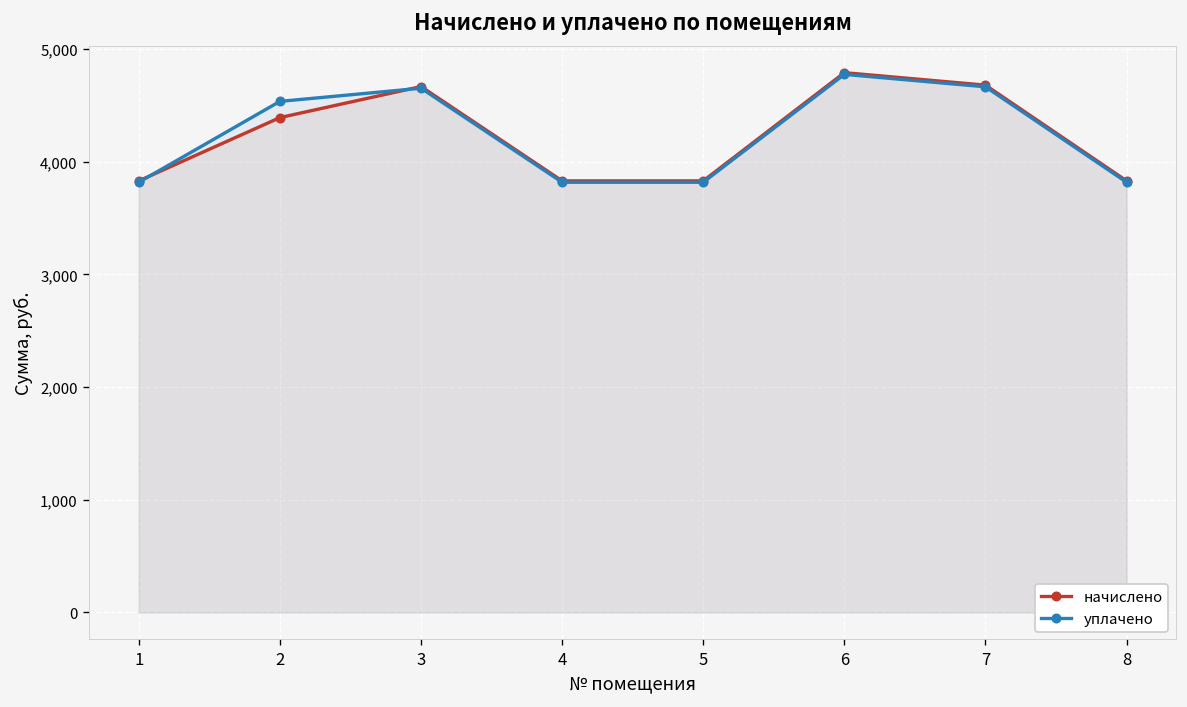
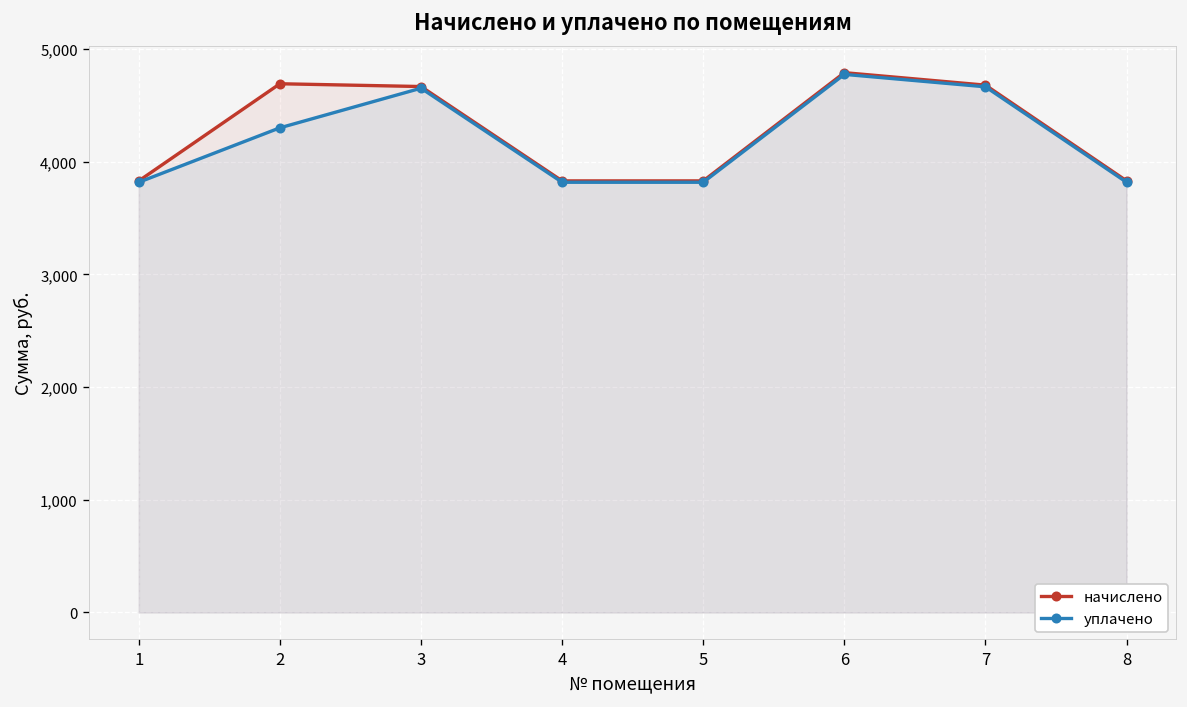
начислено, 2: 4,400 -> 4,700
уплачено, 2: 4,500 -> 4,300
